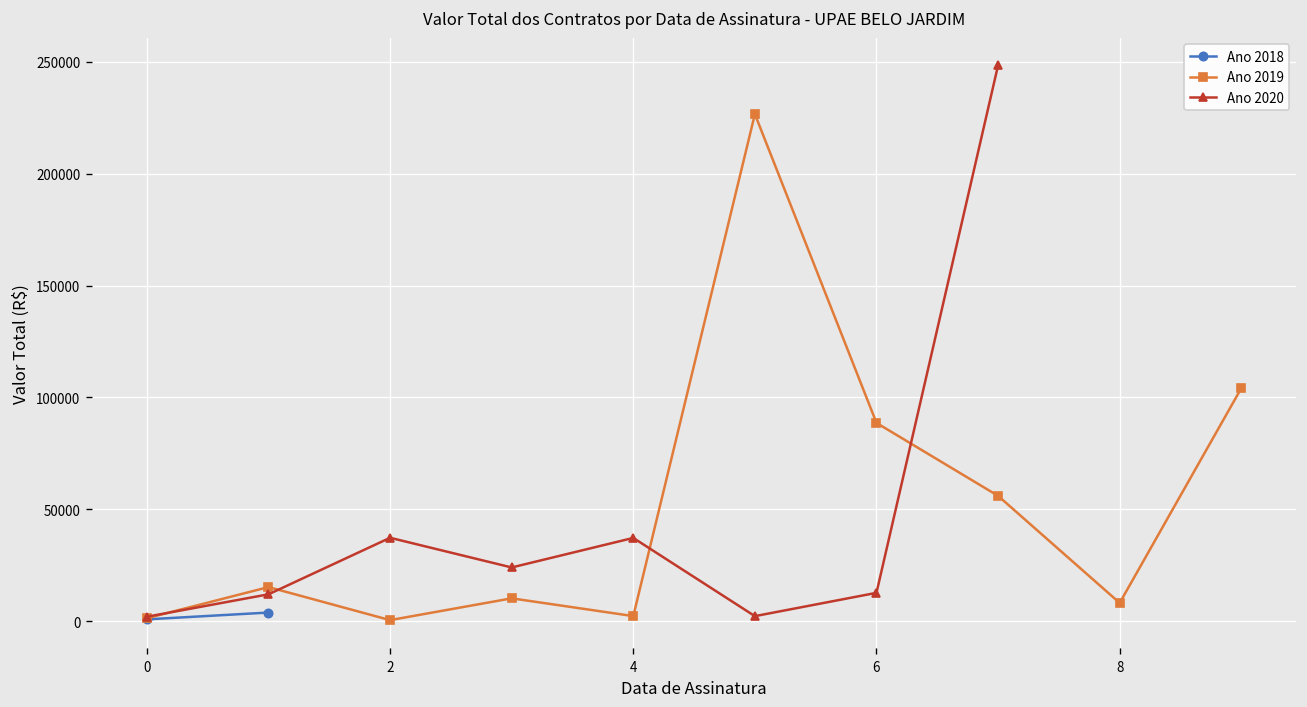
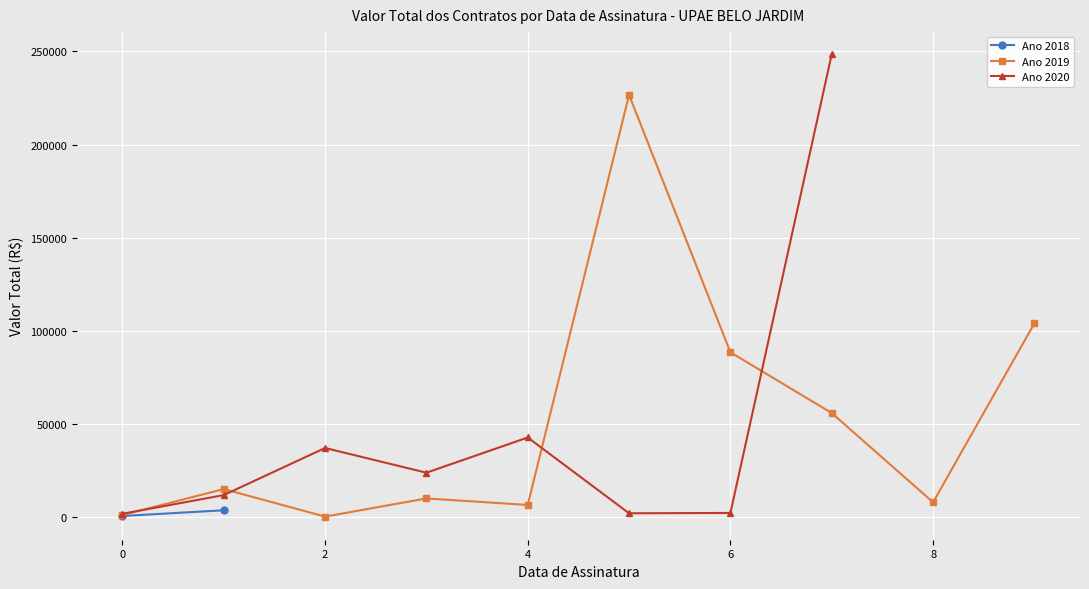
Ano 2019, 4: 2000 -> 7000
Ano 2020, 4: 37000 -> 43000
Ano 2020, 6: 13000 -> 2000
